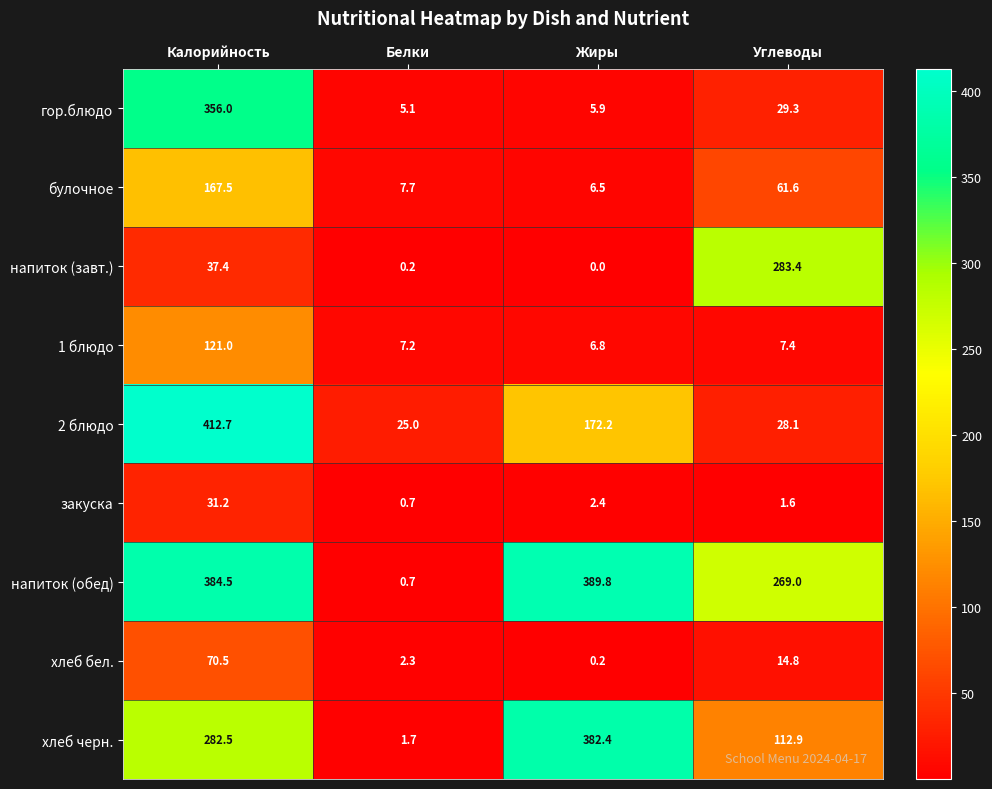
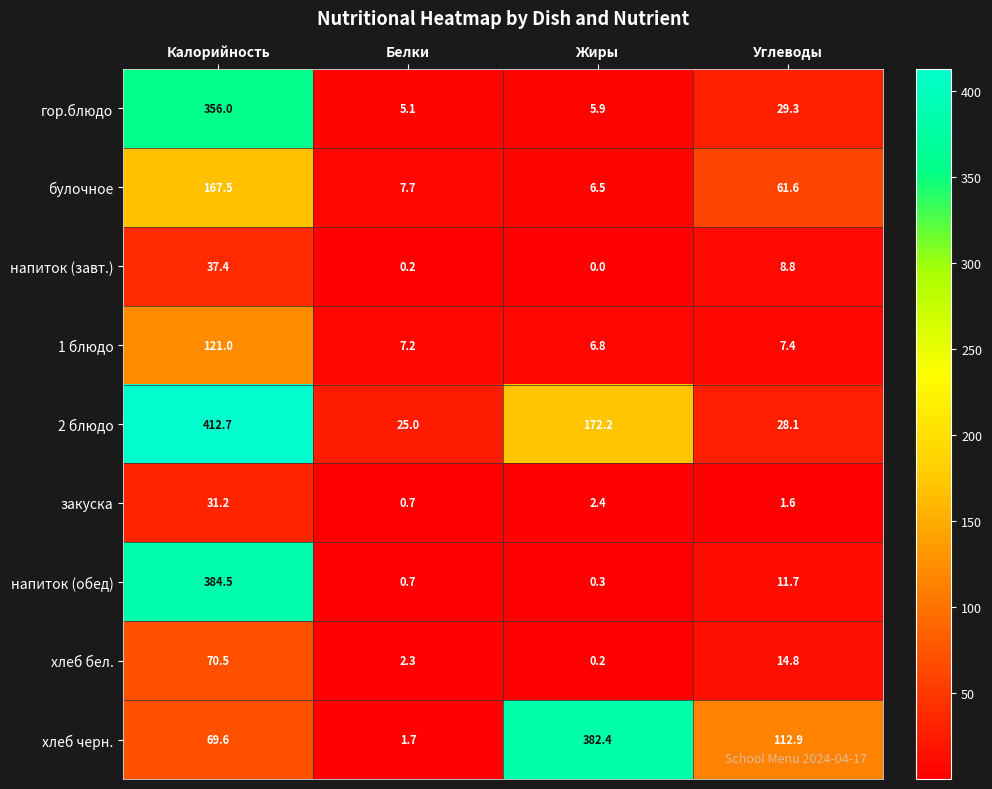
напиток (завт.), Углеводы: 283.4 -> 8.8
напиток (обед), Жиры: 389.8 -> 0.3
напиток (обед), Углеводы: 269.0 -> 11.7
хлеб черн., Калорийность: 282.5 -> 69.6
